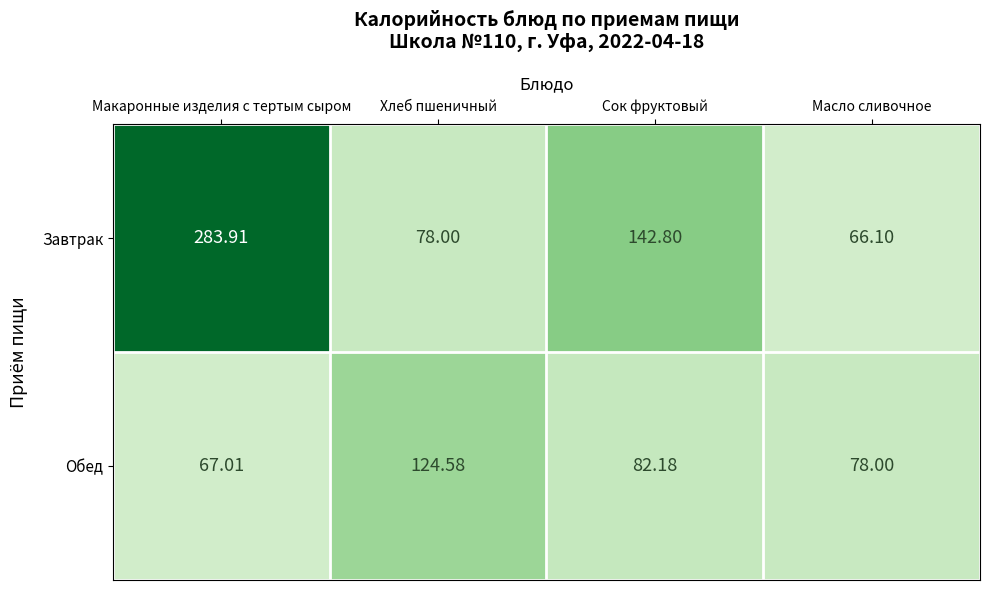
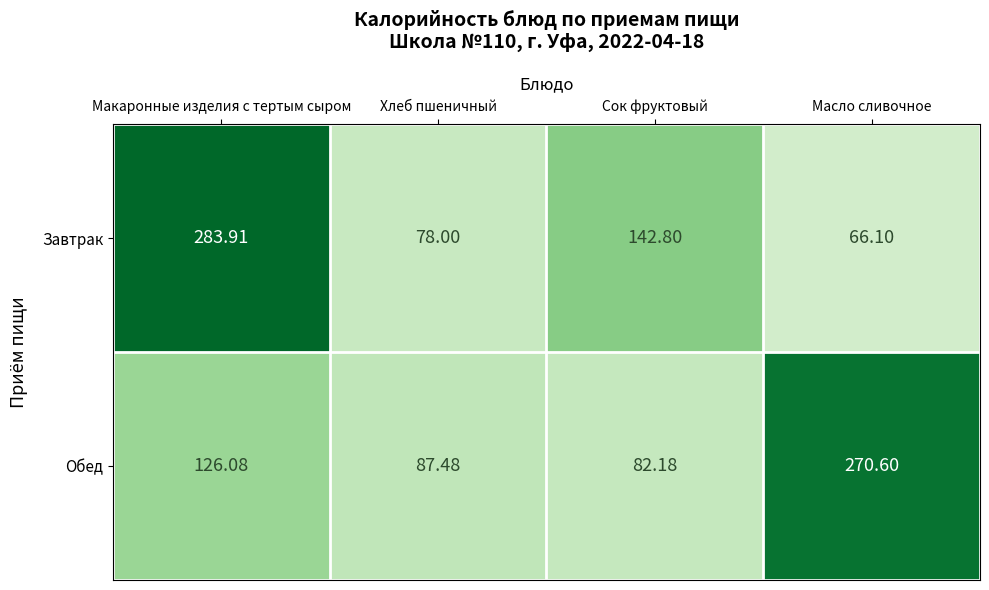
Обед, Макаронные изделия с тертым сыром: 67.01 -> 126.08
Обед, Хлеб пшеничный: 124.58 -> 87.48
Обед, Масло сливочное: 78.00 -> 270.60
